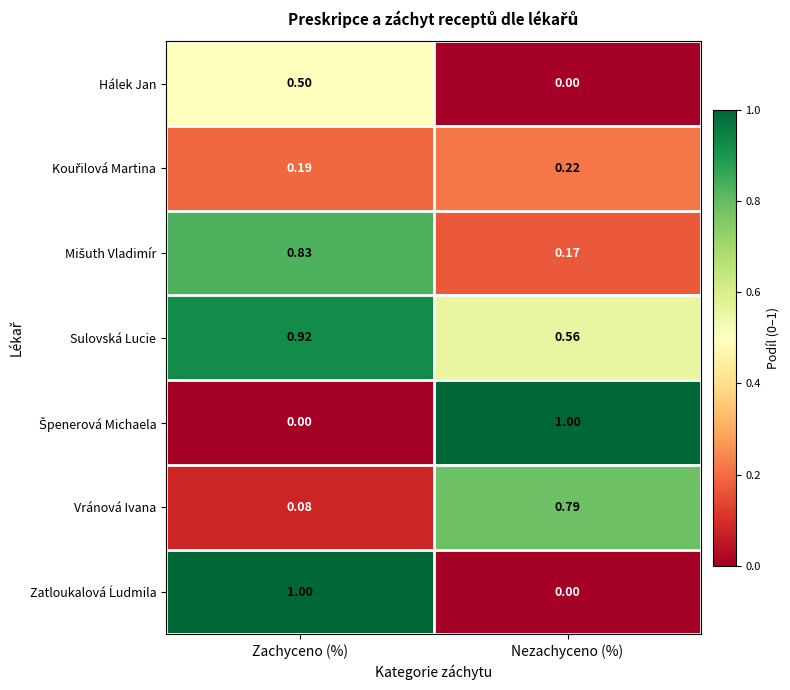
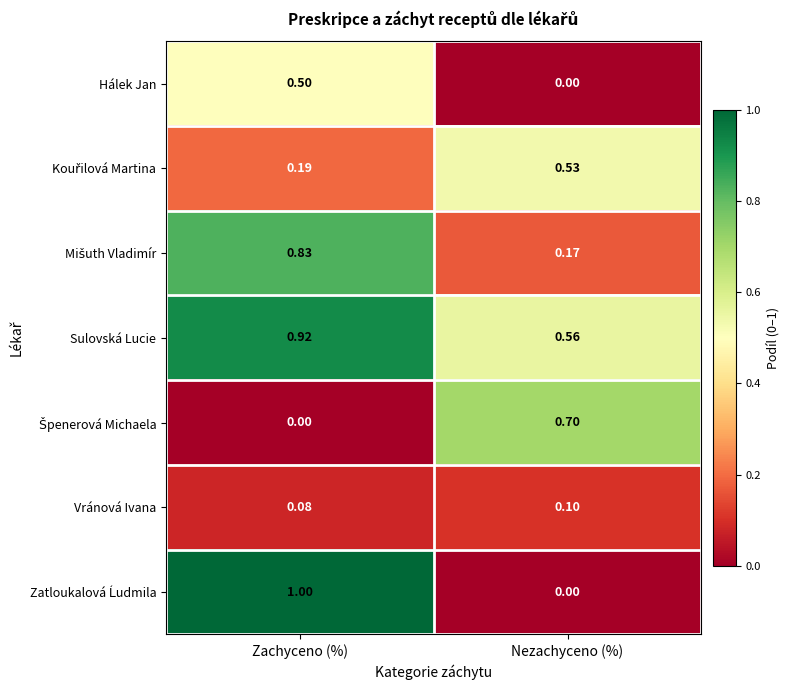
Kouřilová Martina, Nezachyceno (%): 0.22 -> 0.53
Špenerová Michaela, Nezachyceno (%): 1.00 -> 0.70
Vránová Ivana, Nezachyceno (%): 0.79 -> 0.10
